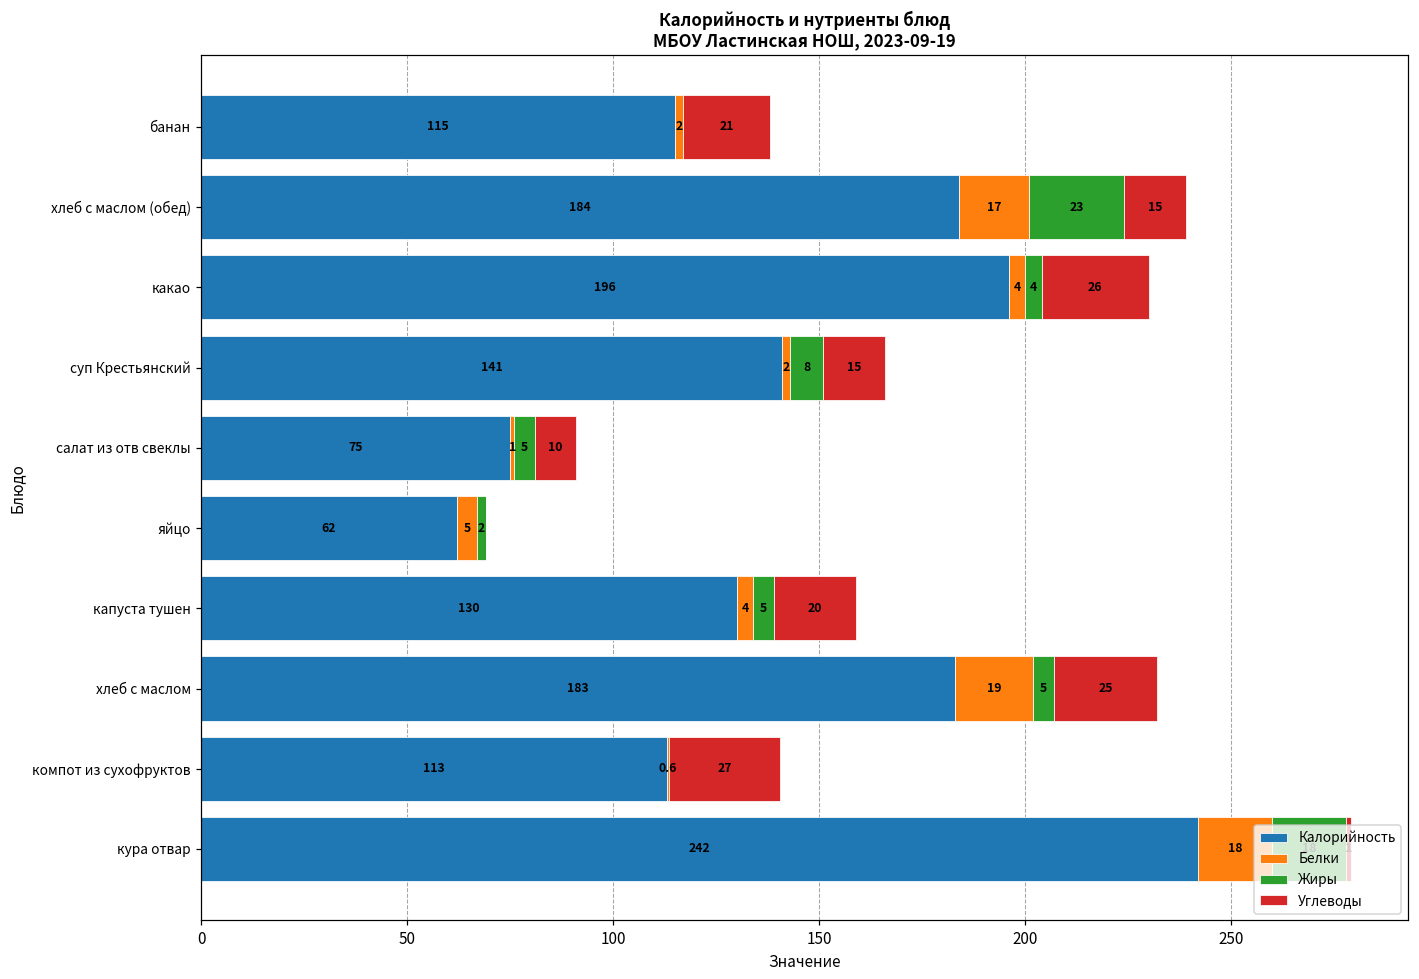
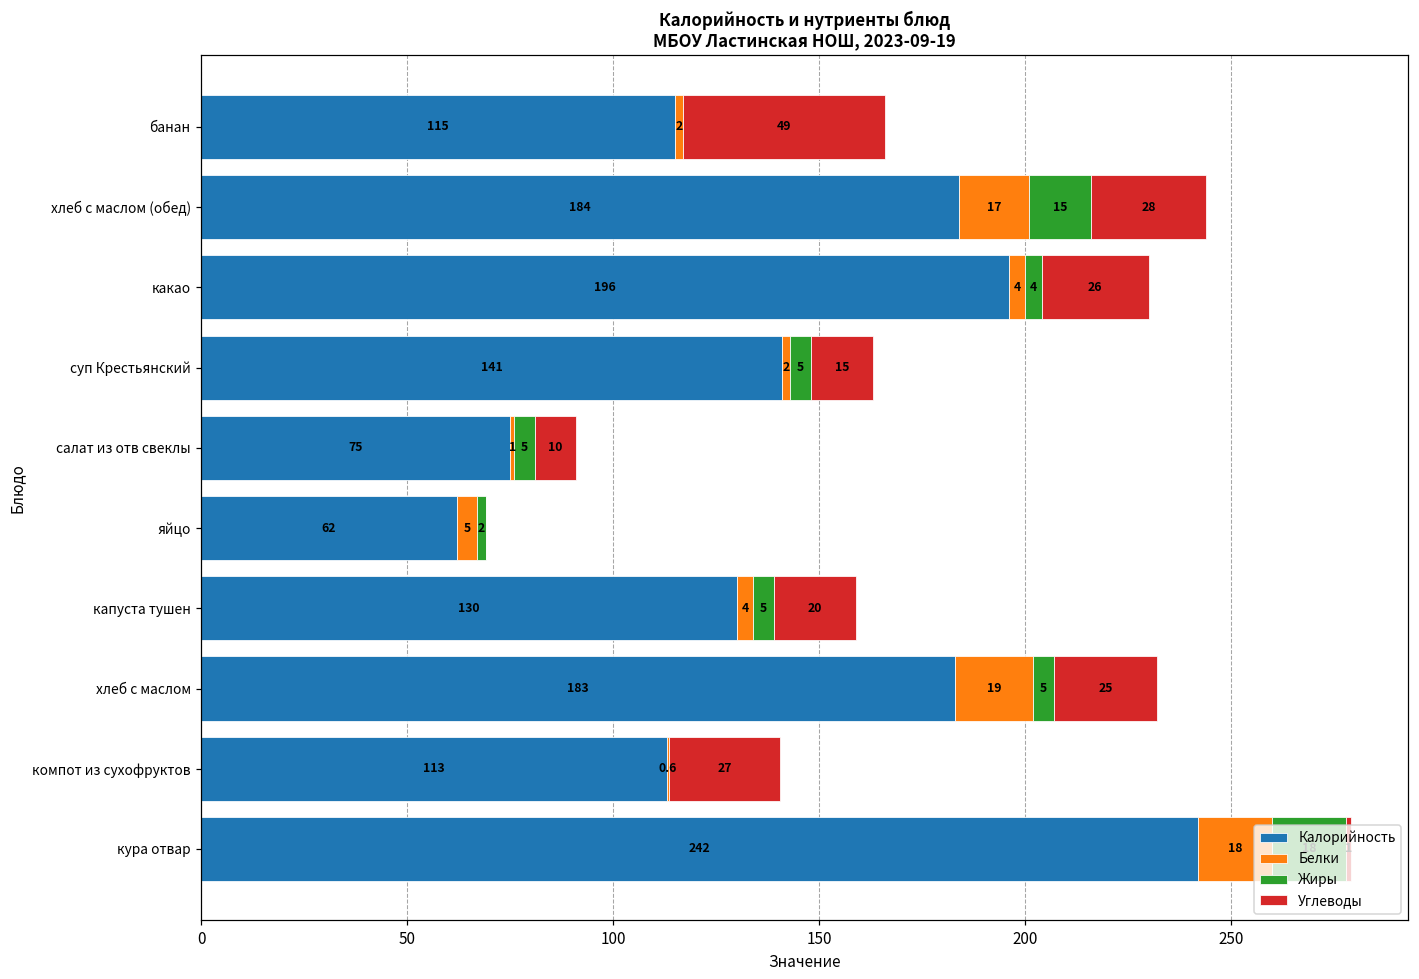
Углеводы, банан: 21 -> 49
Жиры, хлеб с маслом (обед): 23 -> 15
Углеводы, хлеб с маслом (обед): 15 -> 28
Жиры, суп Крестьянский: 8 -> 5
